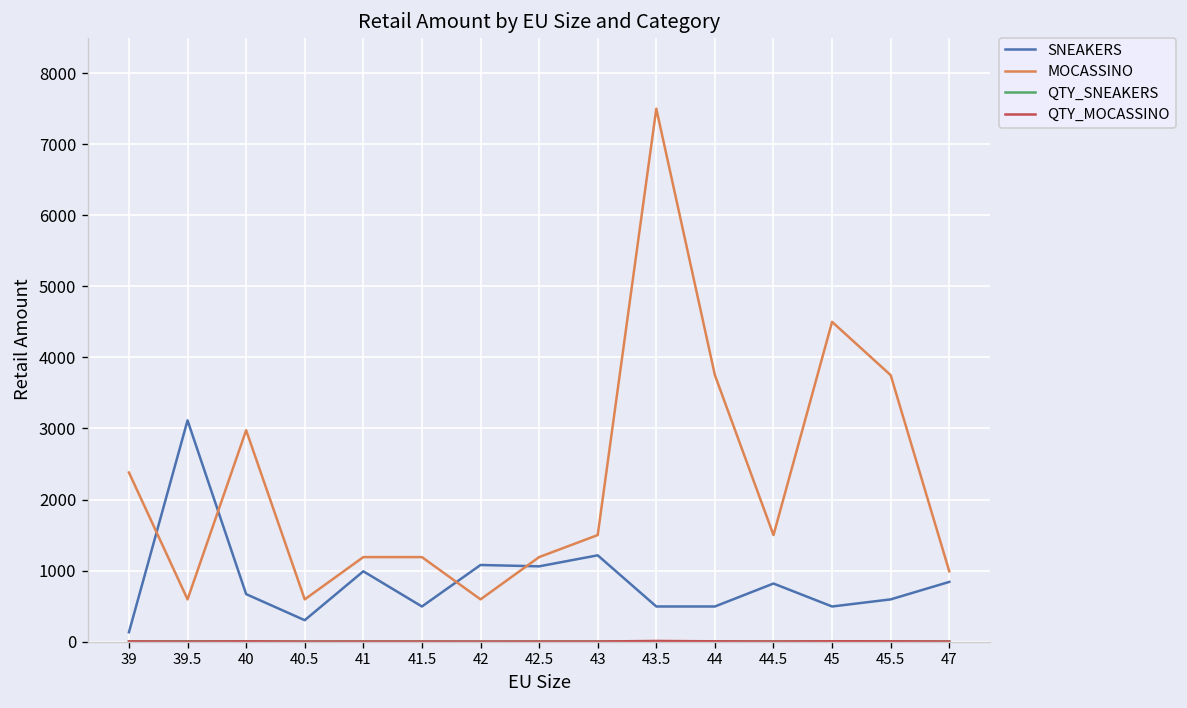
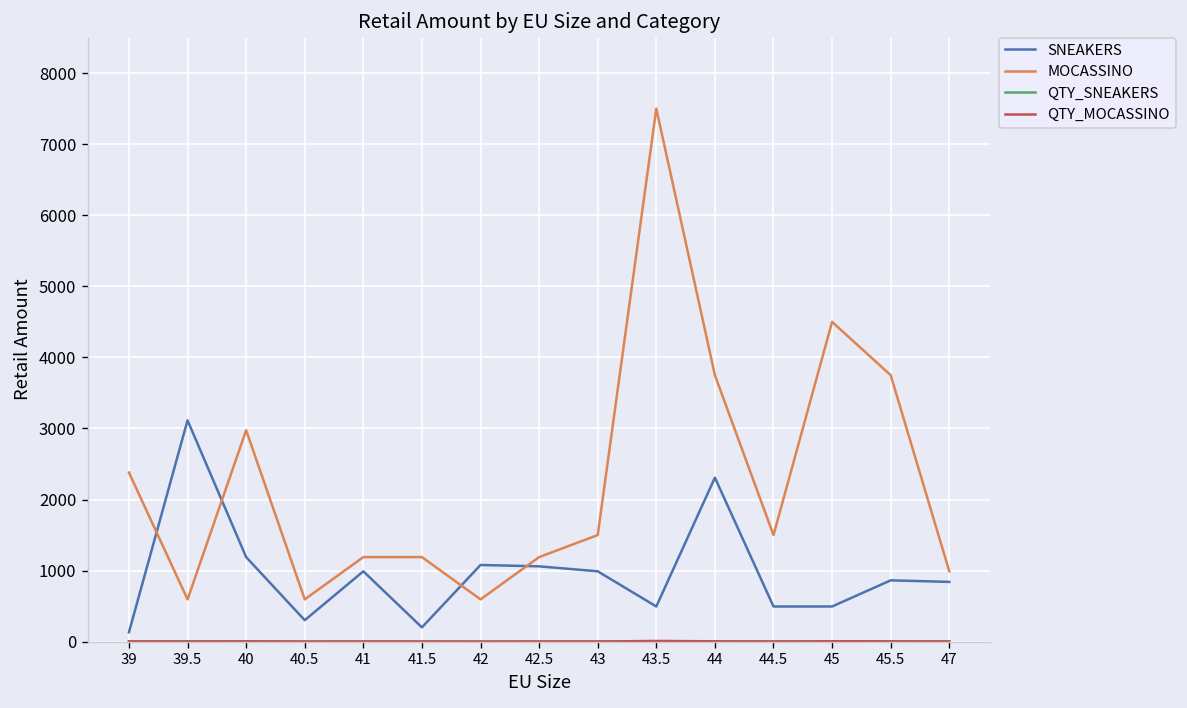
SNEAKERS, 40: 700 -> 1200
SNEAKERS, 41.5: 500 -> 200
SNEAKERS, 43: 1200 -> 1000
SNEAKERS, 44: 500 -> 2300
SNEAKERS, 44.5: 800 -> 500
SNEAKERS, 45.5: 600 -> 900
